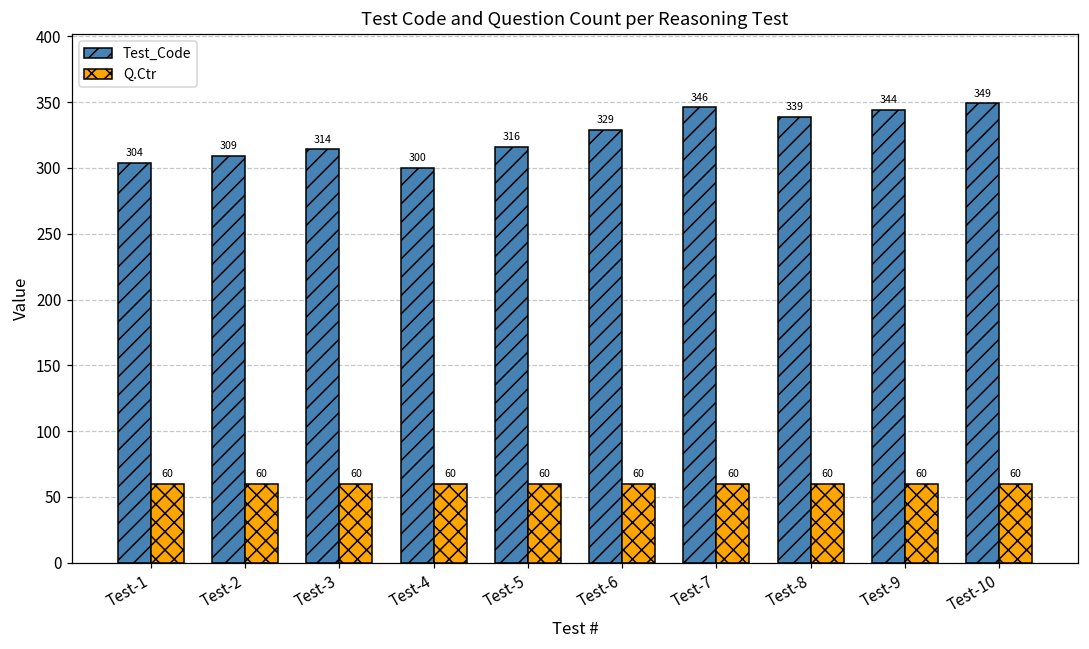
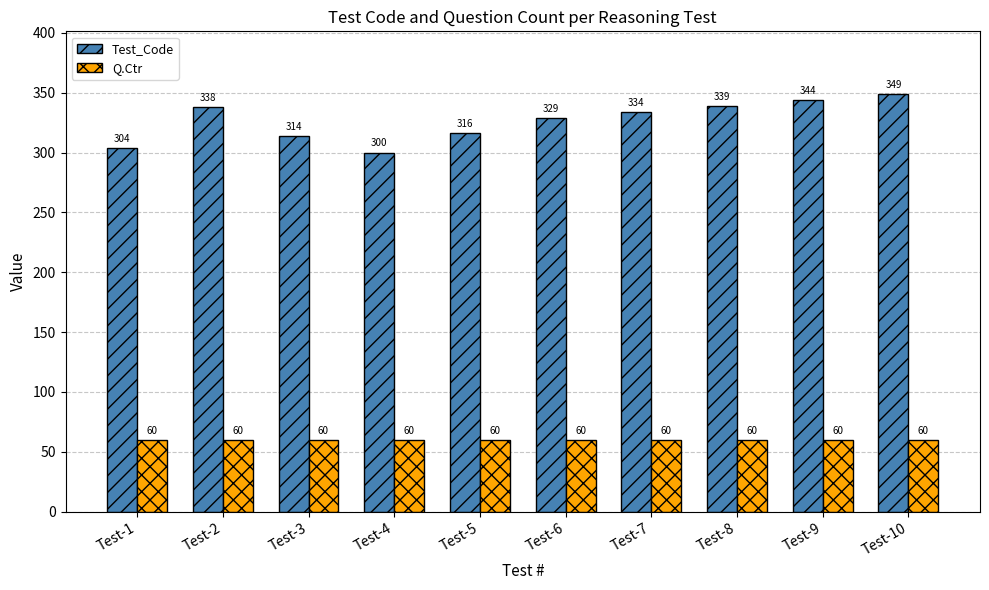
Test_Code, Test-2: 309 -> 338
Test_Code, Test-7: 346 -> 334
